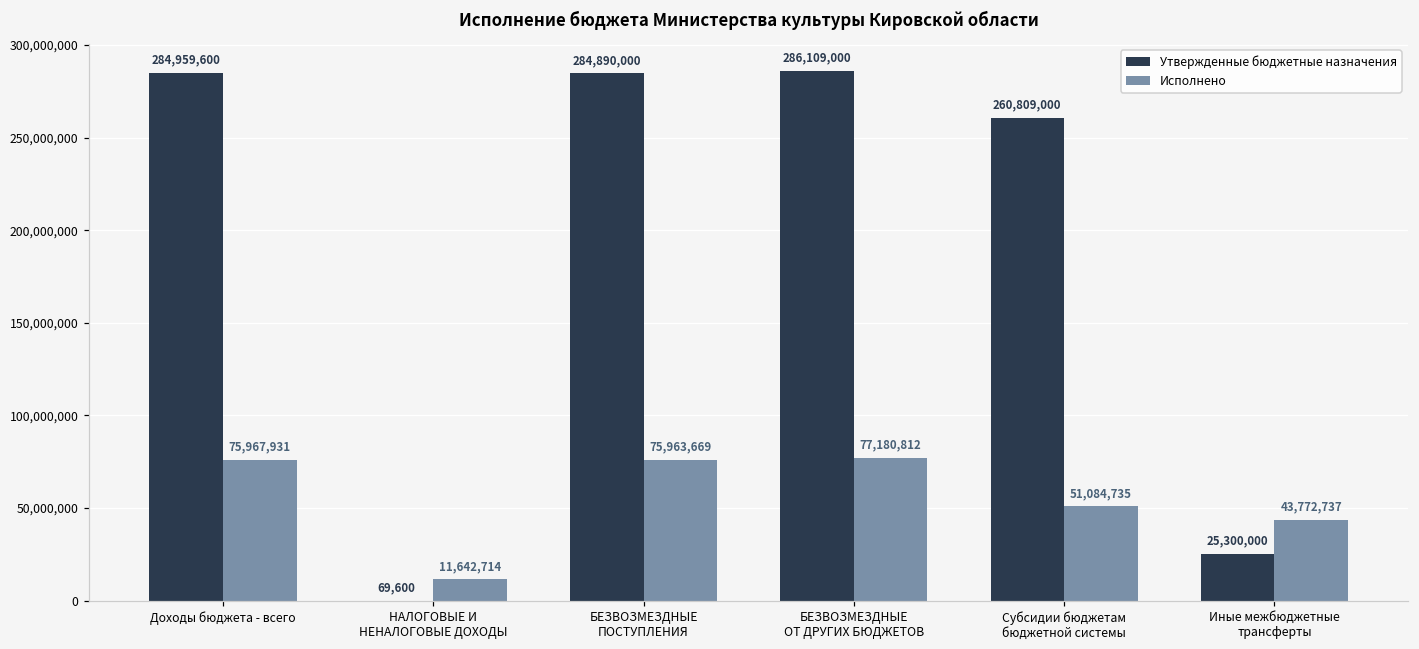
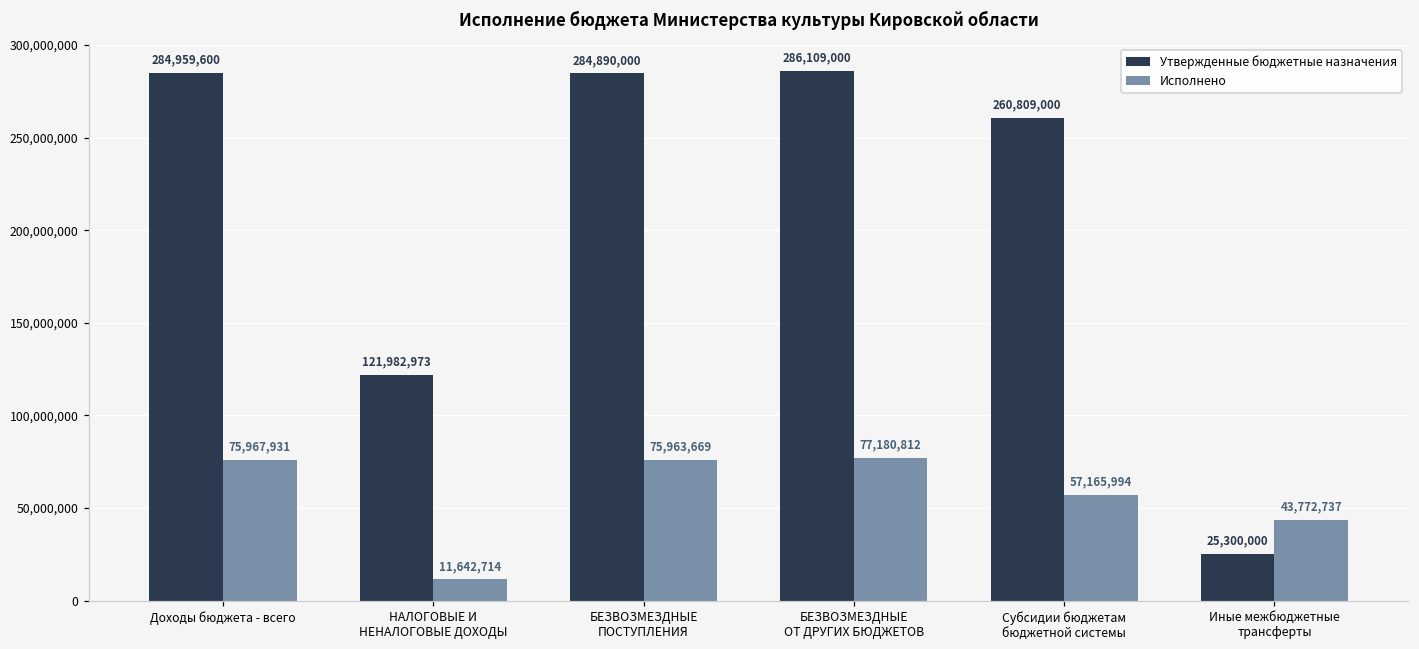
Утвержденные бюджетные назначения, НАЛОГОВЫЕ И НЕНАЛОГОВЫЕ ДОХОДЫ: 69,600 -> 121,982,973
Исполнено, Субсидии бюджетам бюджетной системы: 51,084,735 -> 57,165,994
